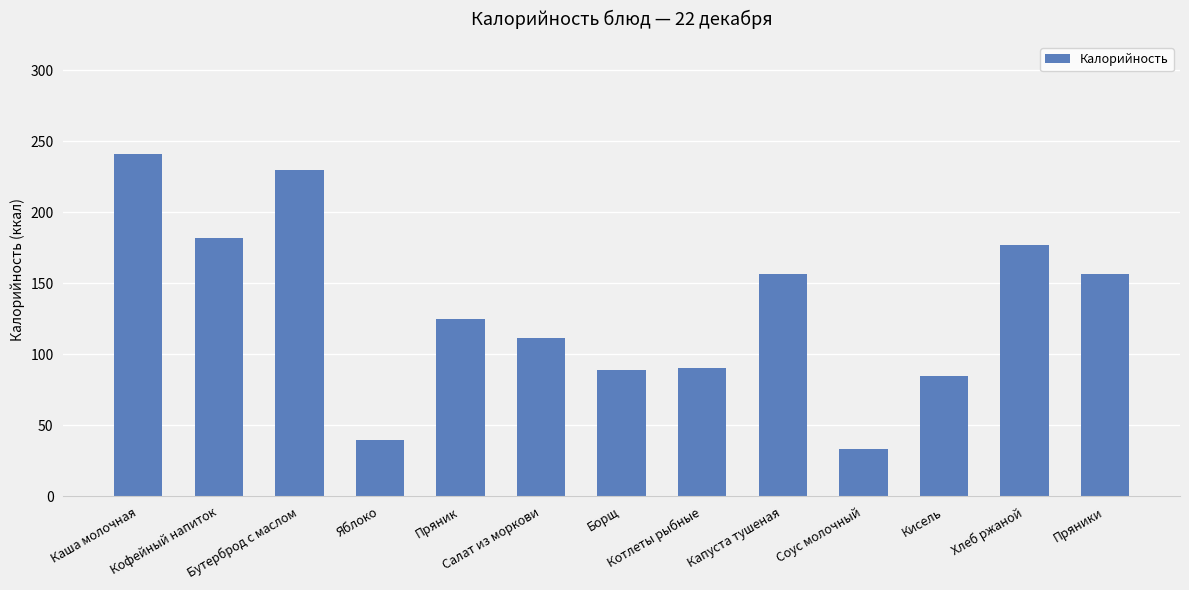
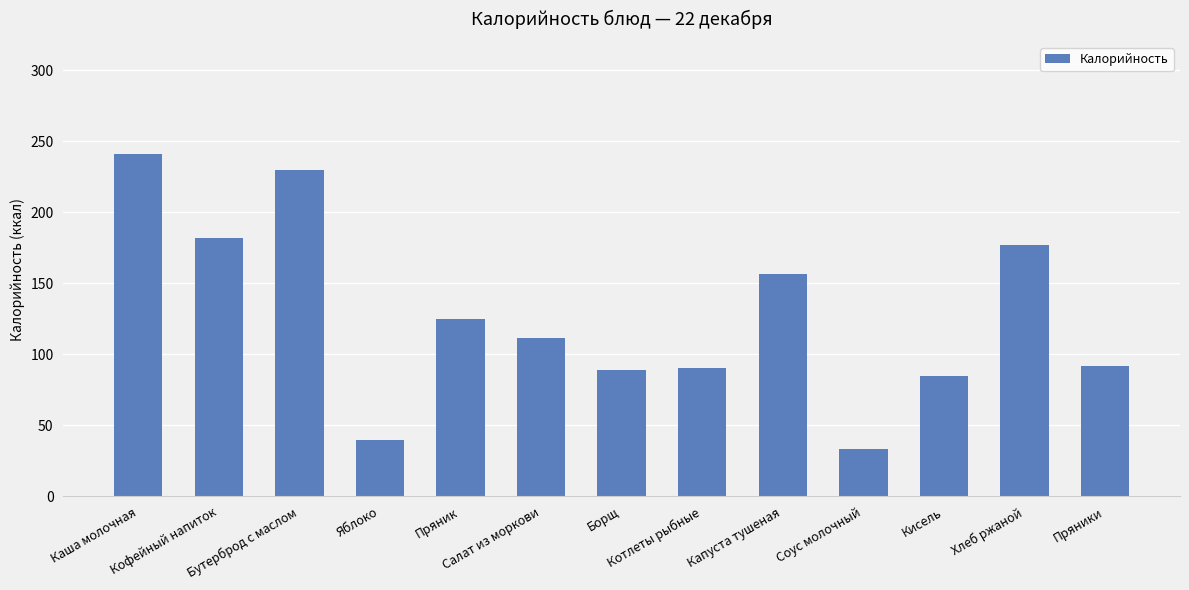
Пряники: 157 -> 92
